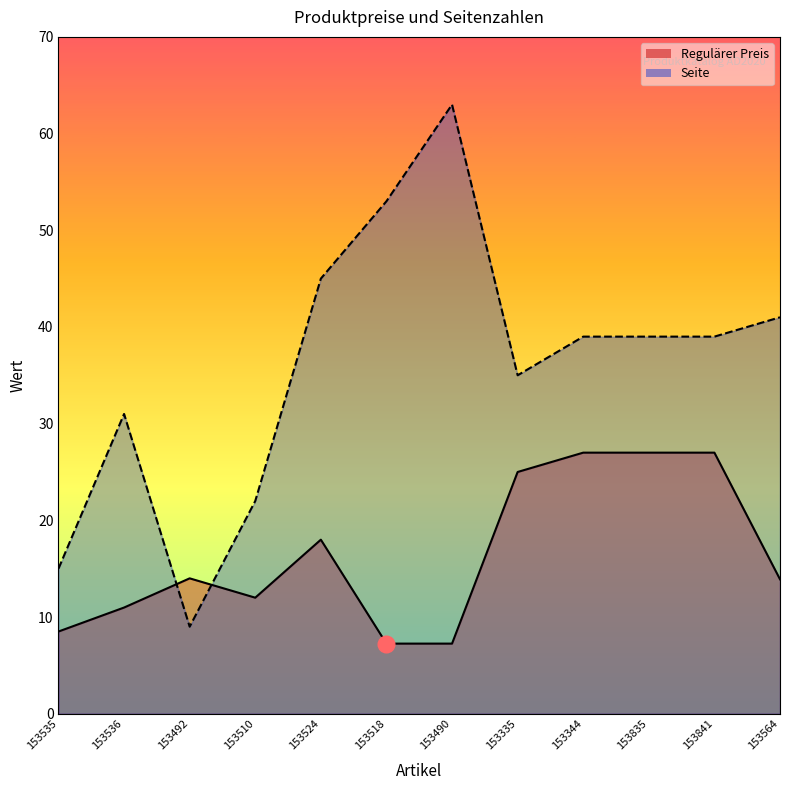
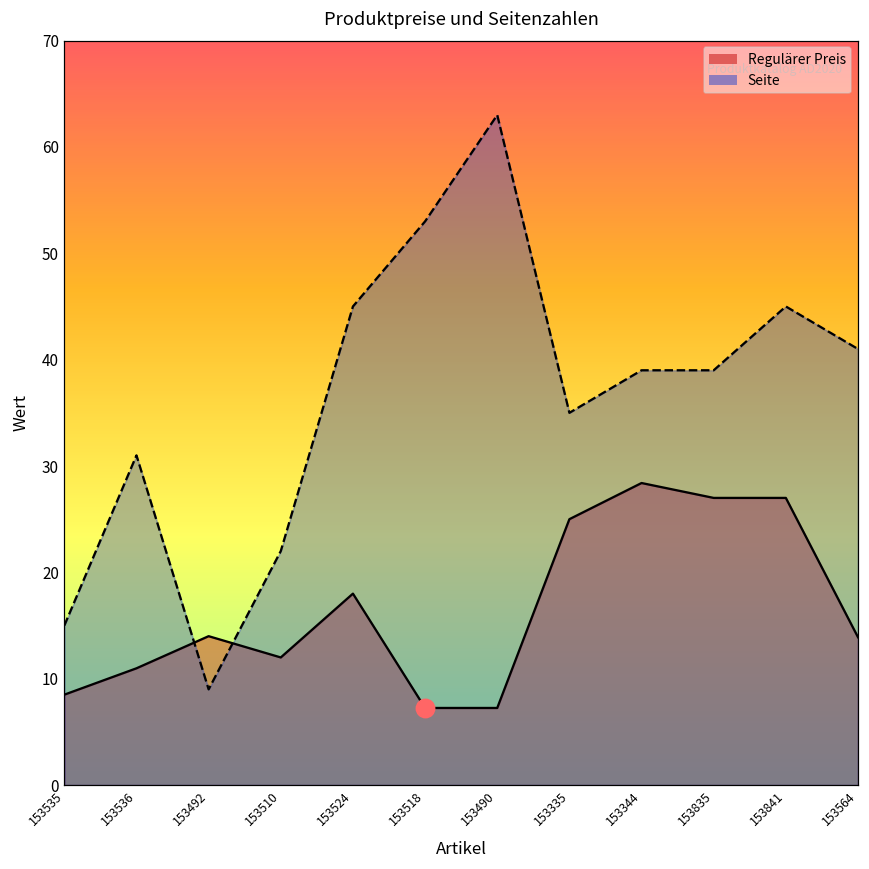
Regulärer Preis, 153344: 27 -> 28
Seite, 153841: 39 -> 45
